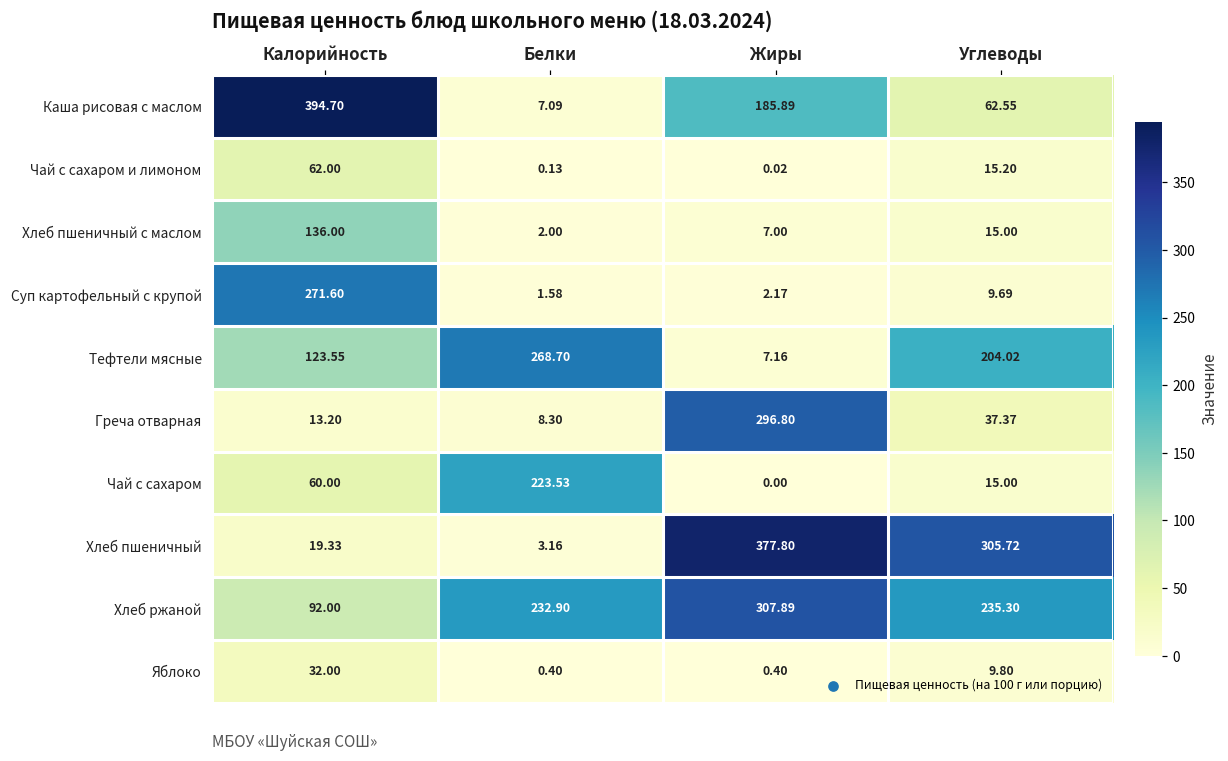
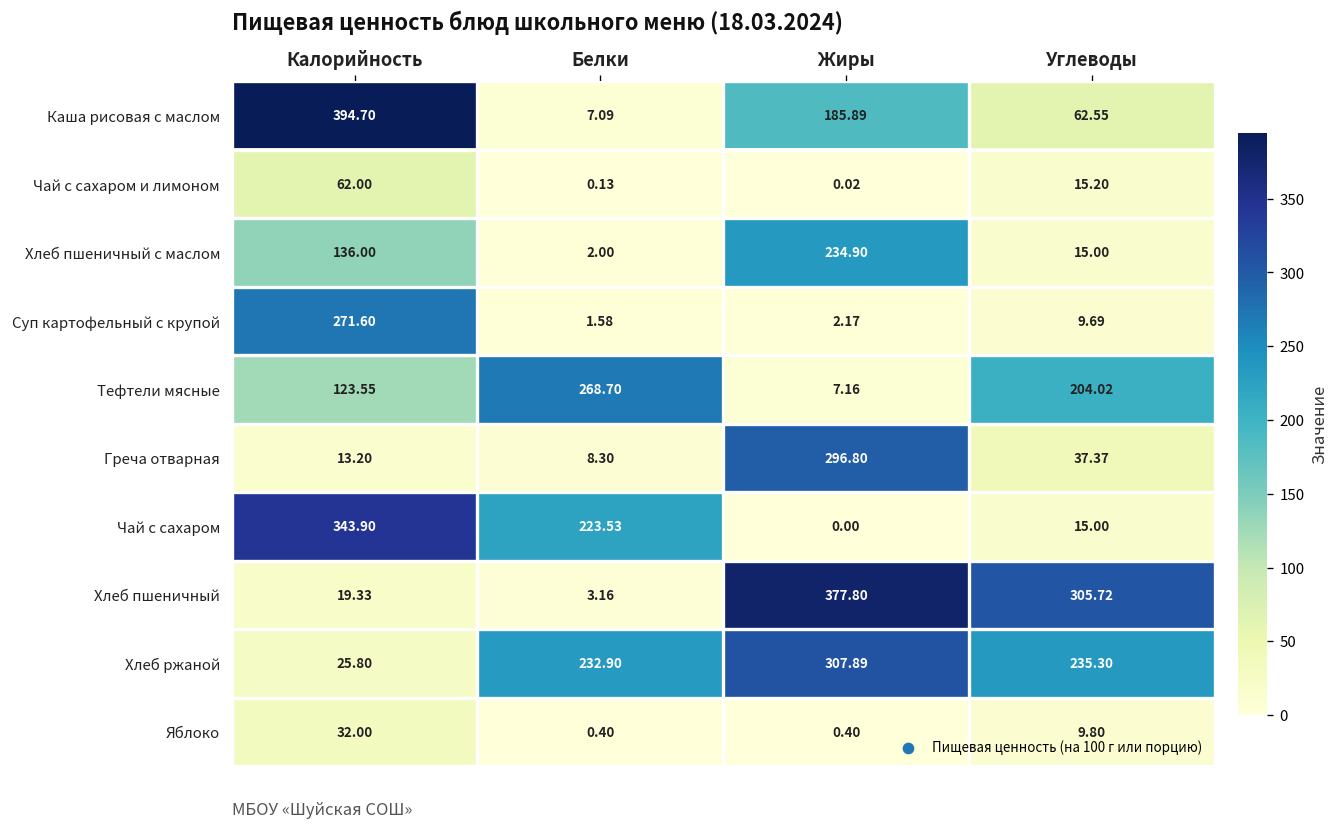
Хлеб пшеничный с маслом, Жиры: 7.00 -> 234.90
Чай с сахаром, Калорийность: 60.00 -> 343.90
Хлеб ржаной, Калорийность: 92.00 -> 25.80
